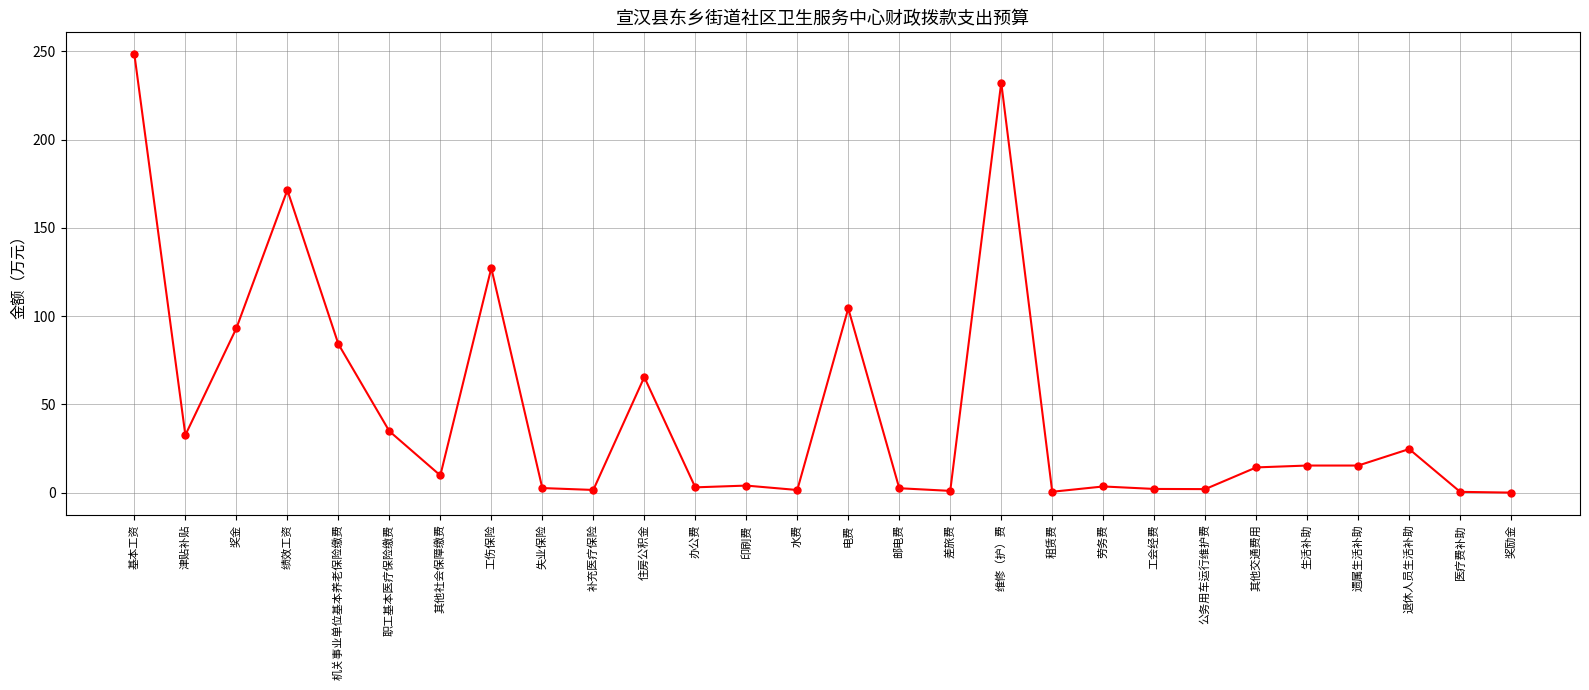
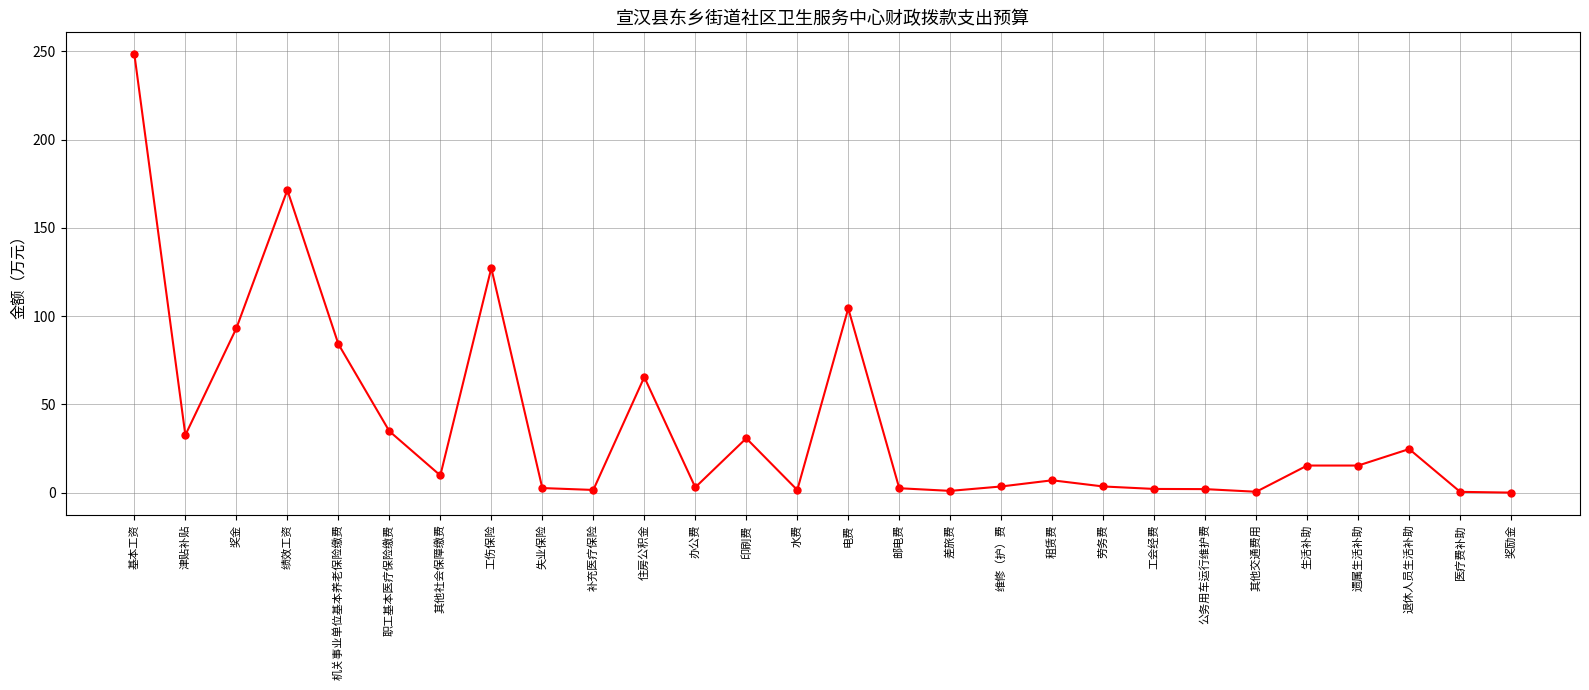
印刷费: 4 -> 31
维修（护）费: 232 -> 4
租赁费: 1 -> 7
其他交通费用: 14 -> 1
